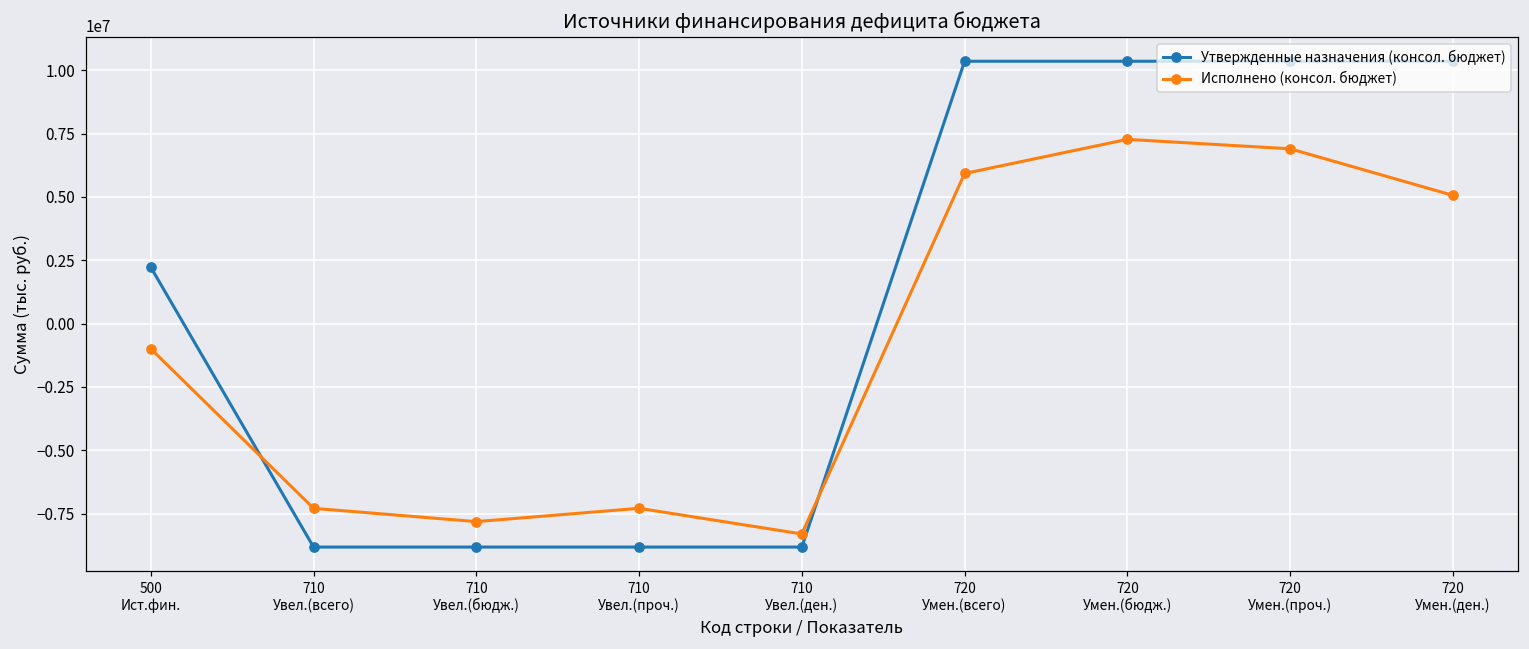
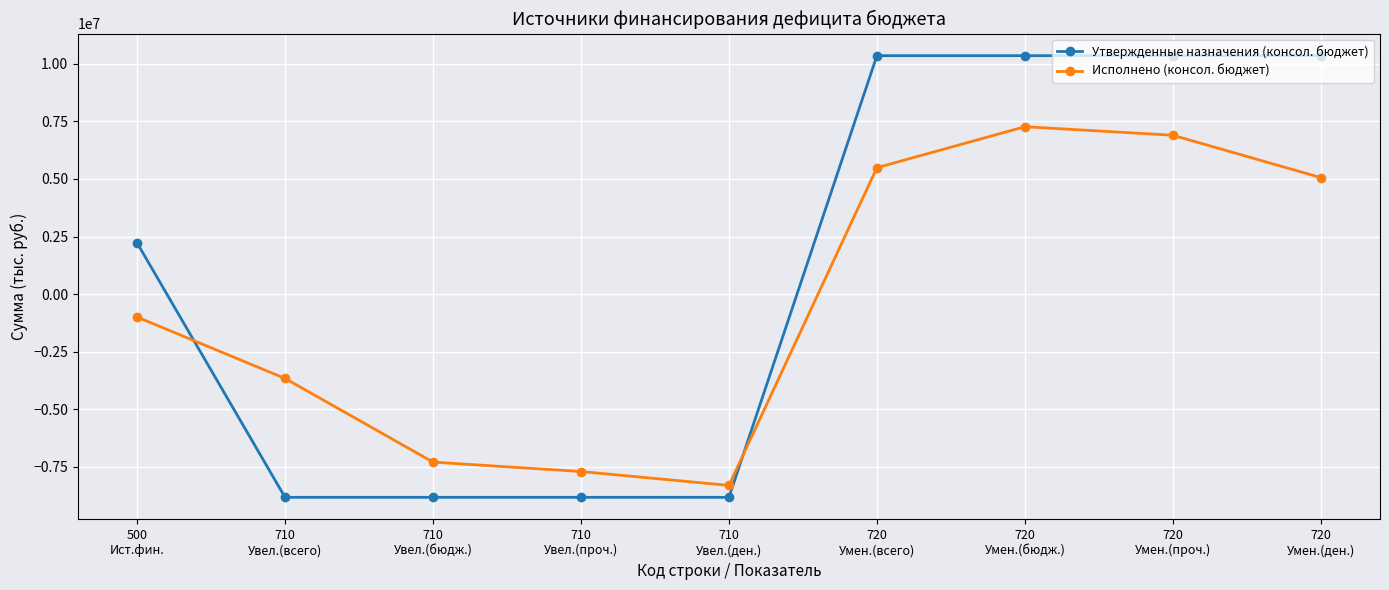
Исполнено (консол. бюджет), 710 Увел.(всего): -7300000 -> -3700000
Исполнено (консол. бюджет), 710 Увел.(бюдж.): -7800000 -> -7300000
Исполнено (консол. бюджет), 710 Увел.(проч.): -7300000 -> -7700000
Исполнено (консол. бюджет), 720 Умен.(всего): 5900000 -> 5500000
